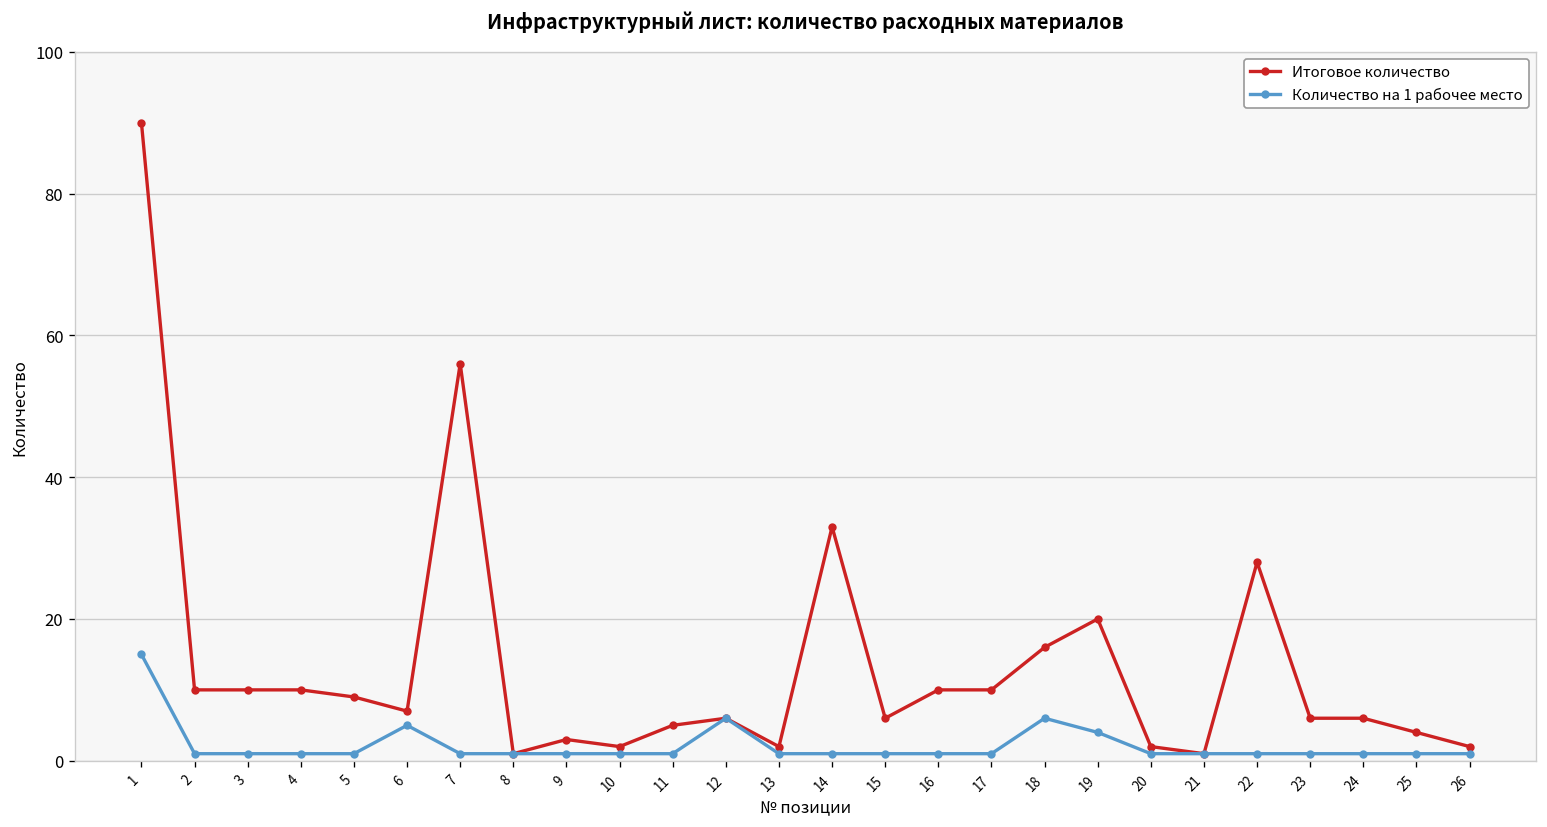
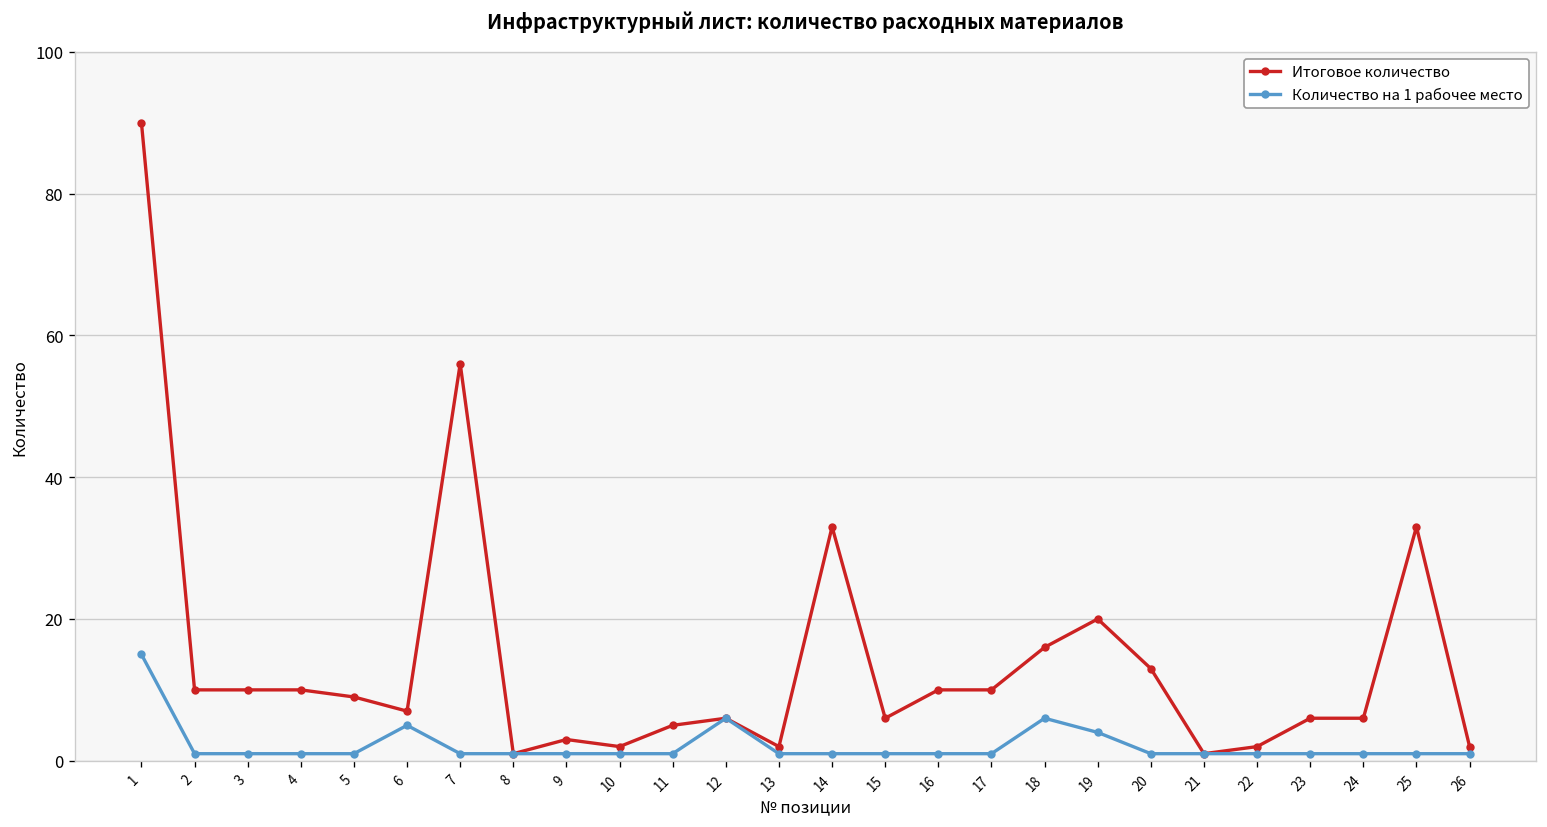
Итоговое количество, 20: 2 -> 13
Итоговое количество, 22: 28 -> 2
Итоговое количество, 25: 4 -> 33
